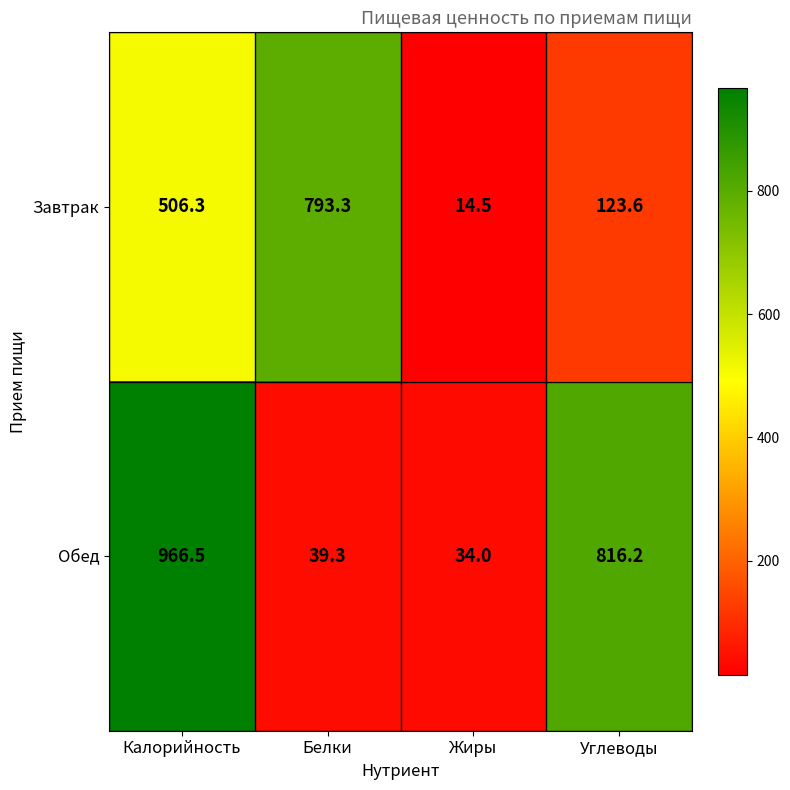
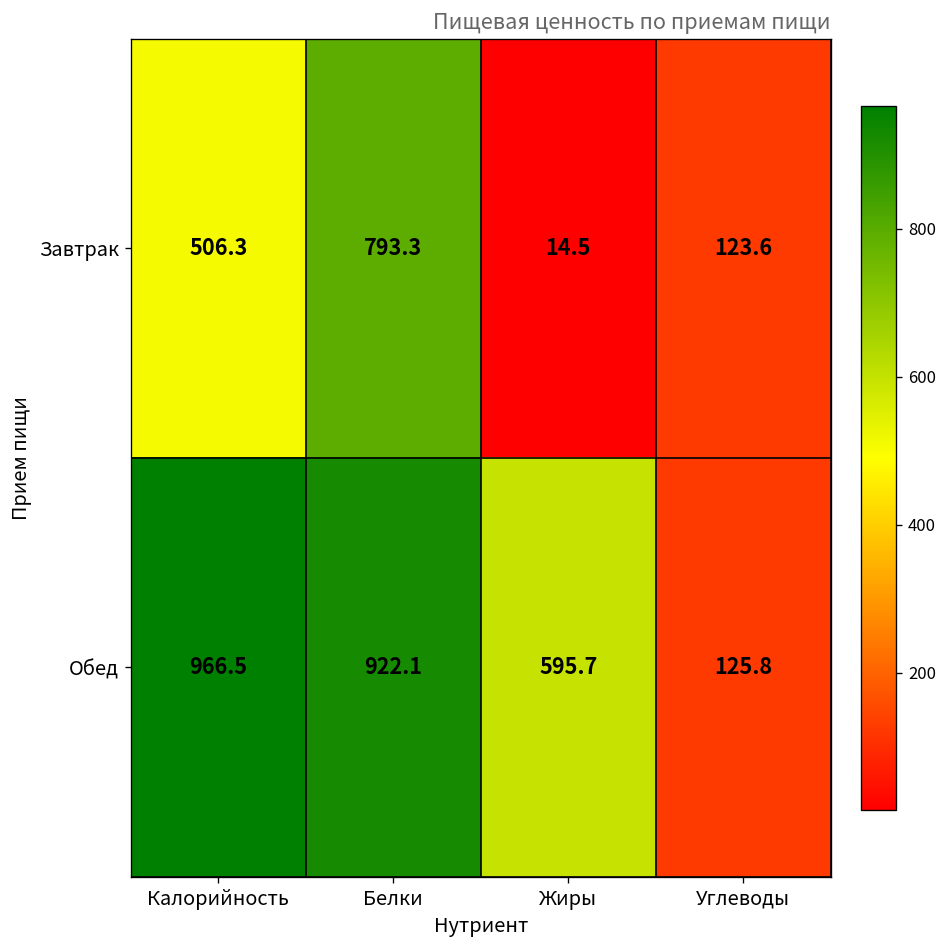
Обед, Белки: 39.3 -> 922.1
Обед, Жиры: 34.0 -> 595.7
Обед, Углеводы: 816.2 -> 125.8
